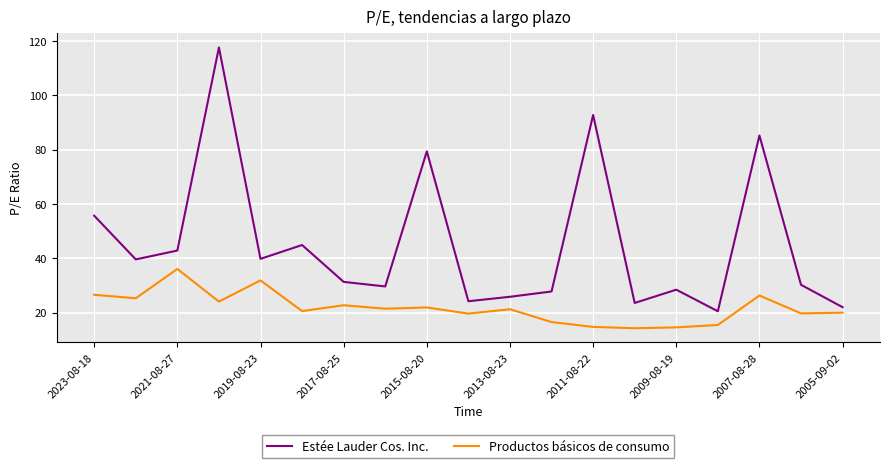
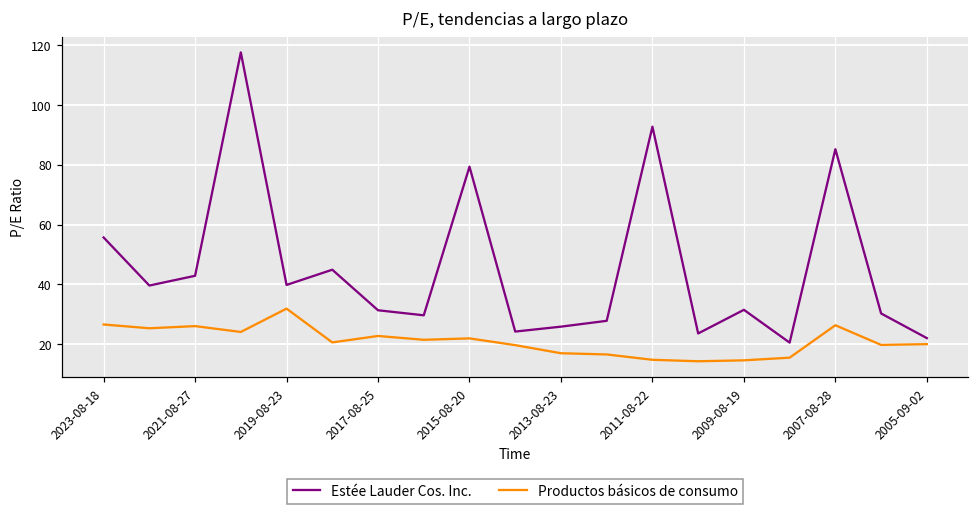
Productos básicos de consumo, 2021-08-27: 36 -> 26
Productos básicos de consumo, 2013-08-23: 21 -> 17
Estée Lauder Cos. Inc., 2009-08-19: 29 -> 32
